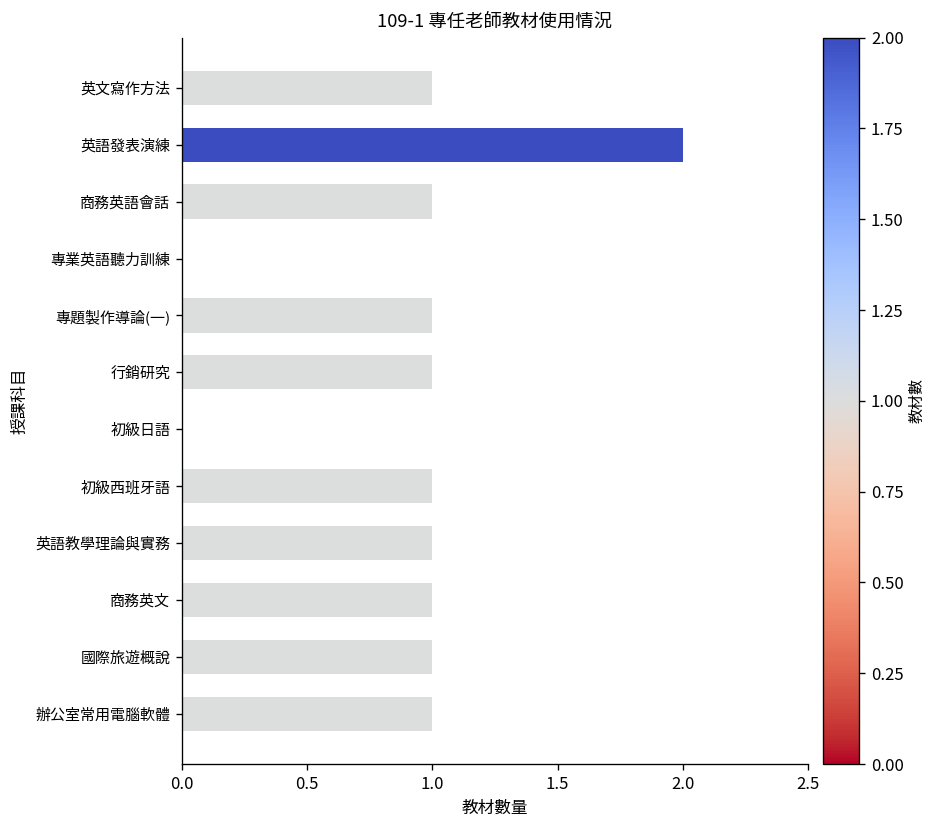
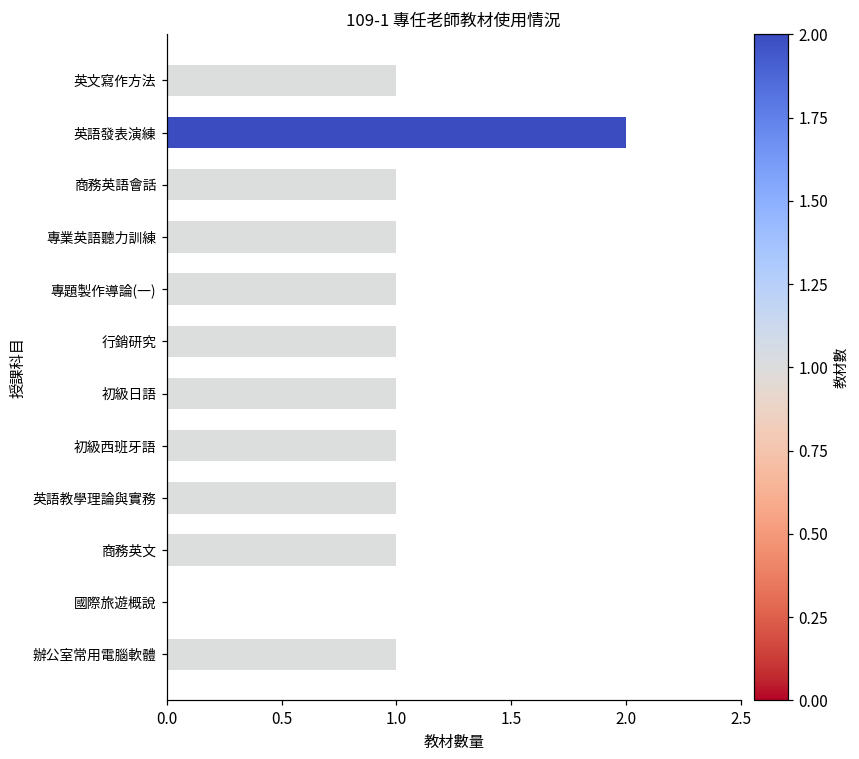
專業英語聽力訓練: 0 -> 1
初級日語: 0 -> 1
國際旅遊概說: 1 -> 0
